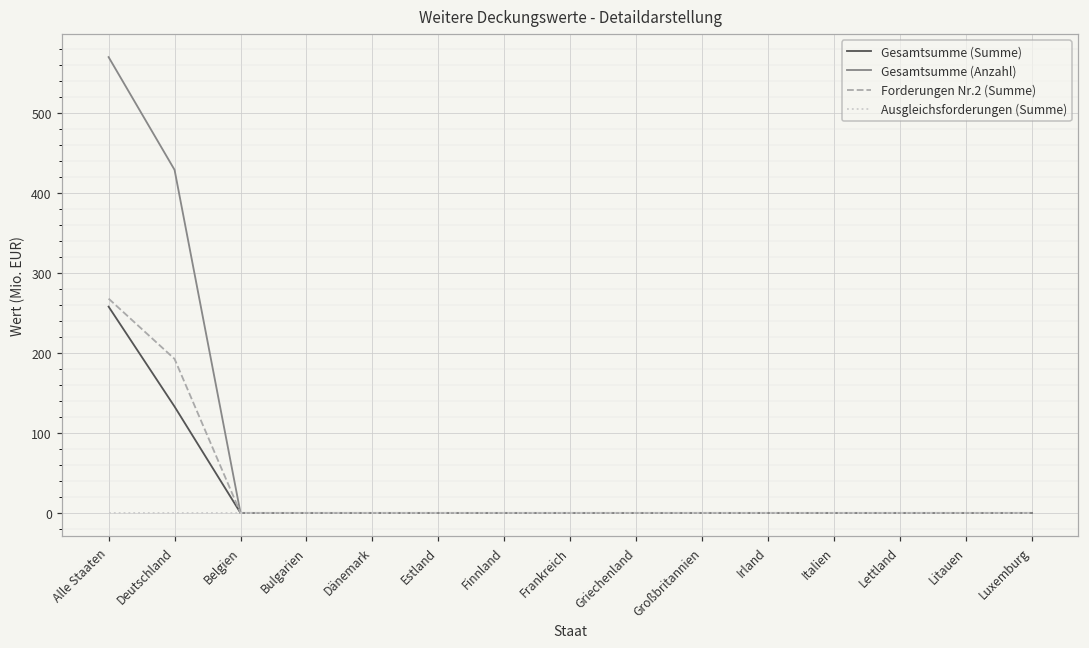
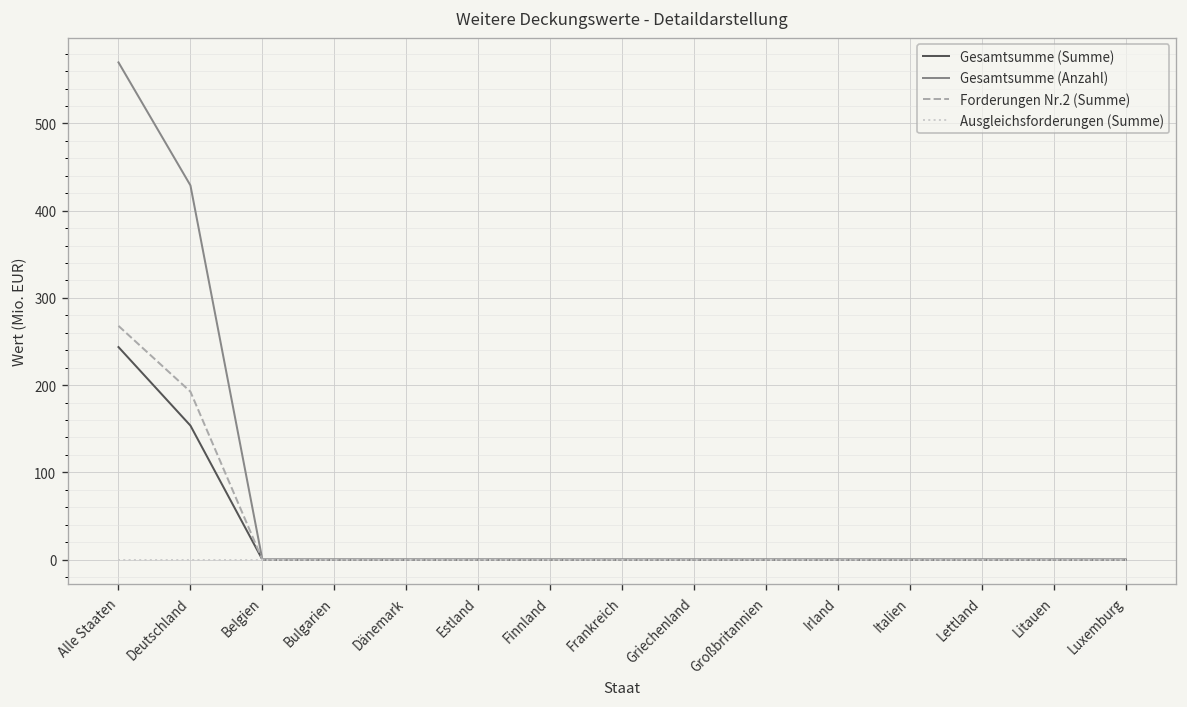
Gesamtsumme (Summe), Alle Staaten: 260 -> 240
Gesamtsumme (Summe), Deutschland: 130 -> 150
